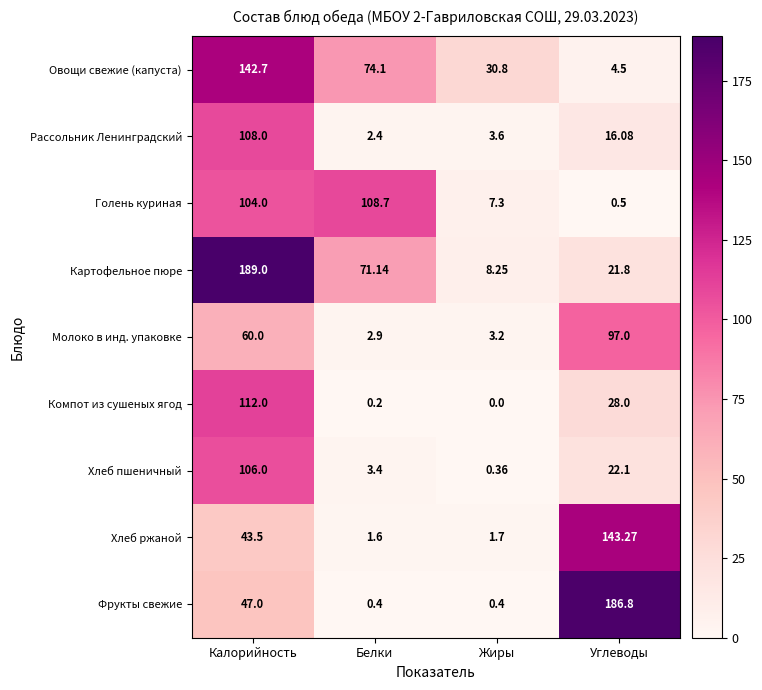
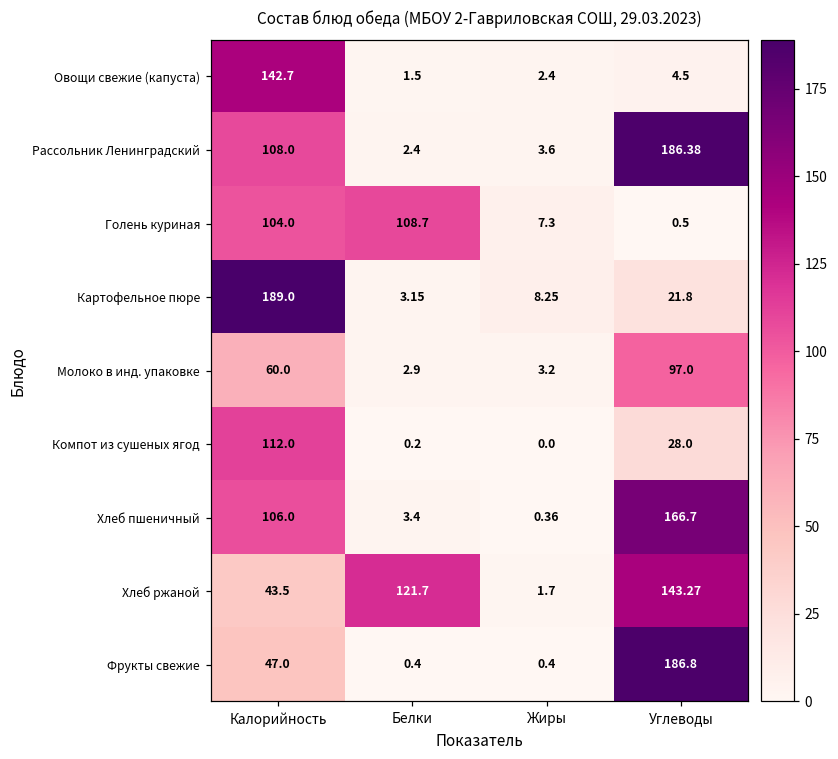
Овощи свежие (капуста), Белки: 74.1 -> 1.5
Овощи свежие (капуста), Жиры: 30.8 -> 2.4
Рассольник Ленинградский, Углеводы: 16.08 -> 186.38
Картофельное пюре, Белки: 71.14 -> 3.15
Хлеб пшеничный, Углеводы: 22.1 -> 166.7
Хлеб ржаной, Белки: 1.6 -> 121.7
